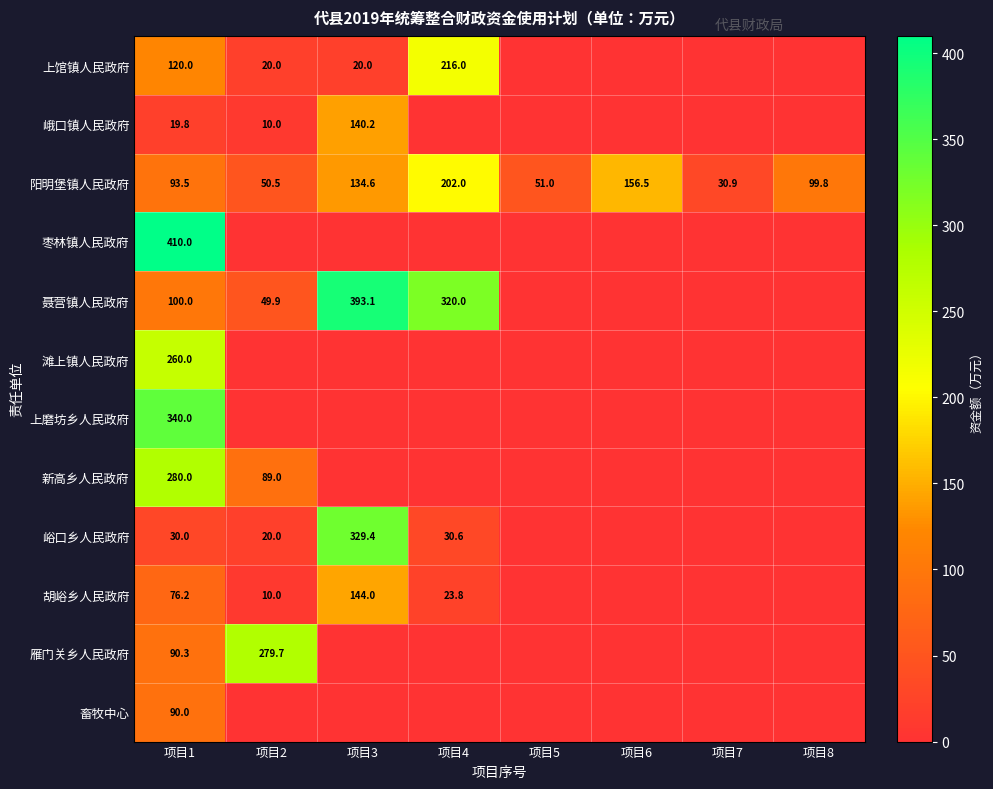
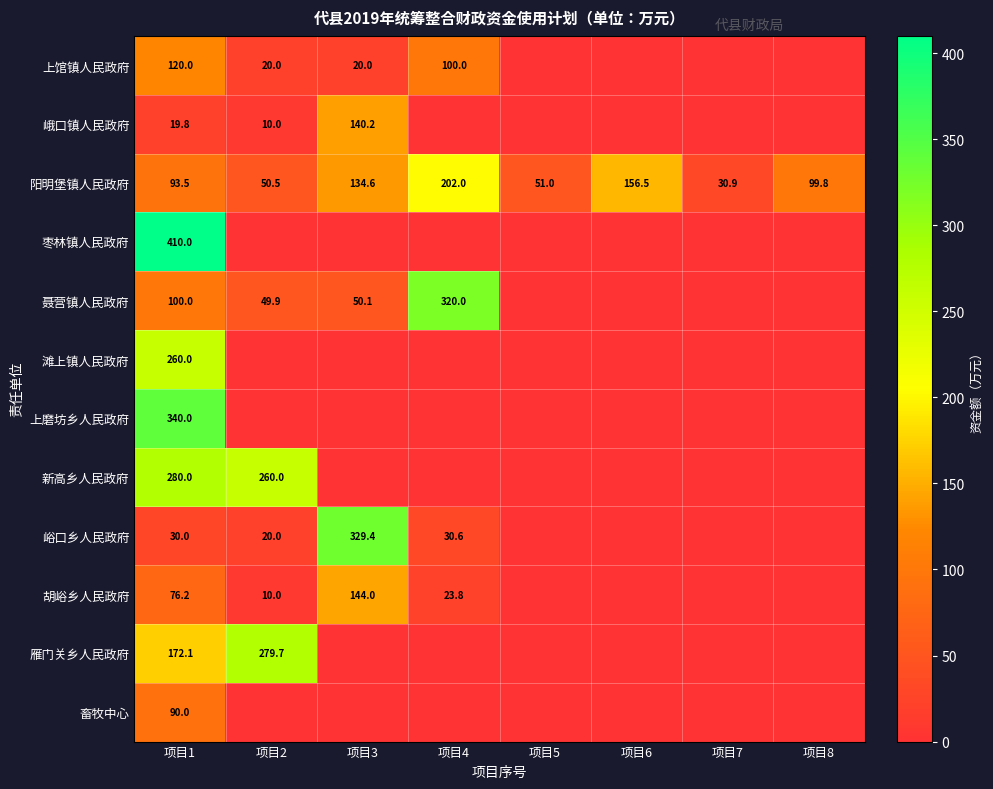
上馆镇人民政府, 项目4: 216.0 -> 100.0
聂营镇人民政府, 项目3: 393.1 -> 50.1
新高乡人民政府, 项目2: 89.0 -> 260.0
雁门关乡人民政府, 项目1: 90.3 -> 172.1
